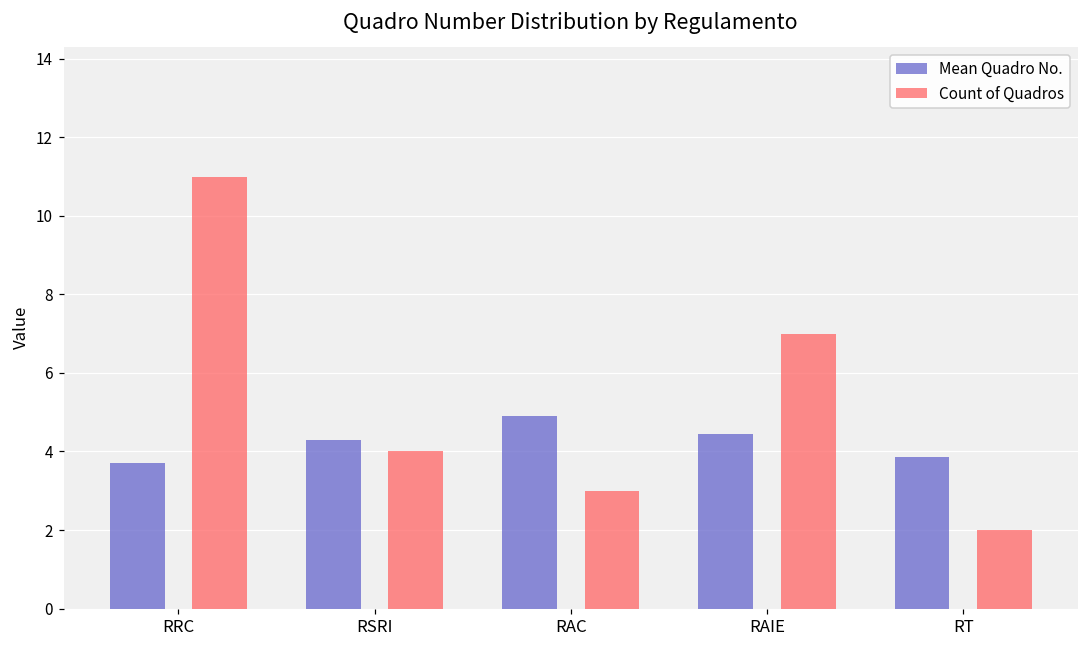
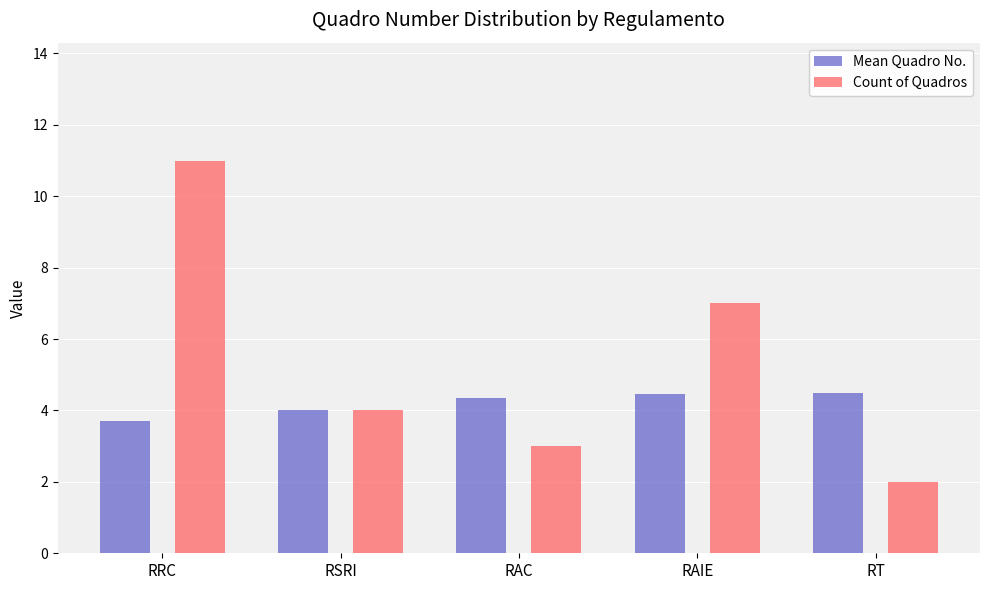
Mean Quadro No., RSRI: 4.3 -> 4.0
Mean Quadro No., RAC: 4.9 -> 4.4
Mean Quadro No., RT: 3.9 -> 4.5
